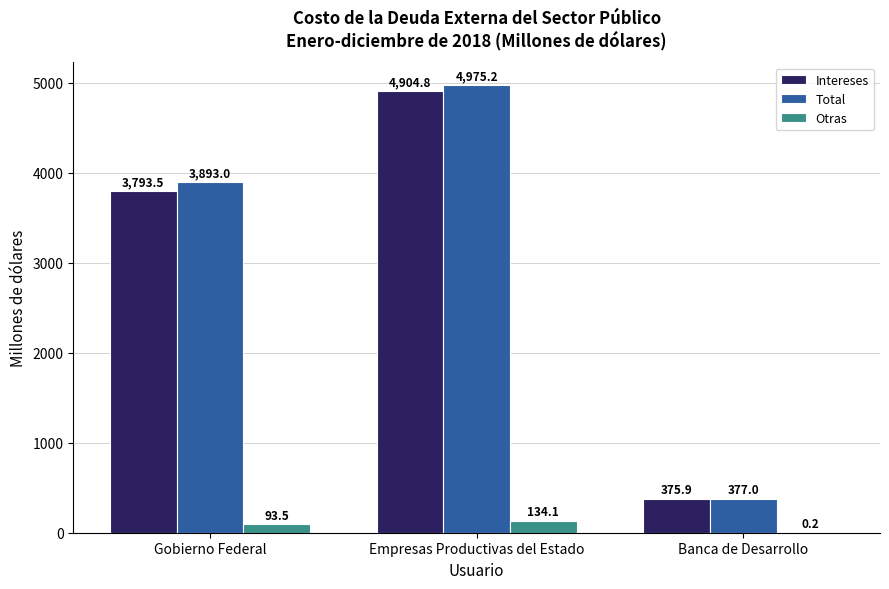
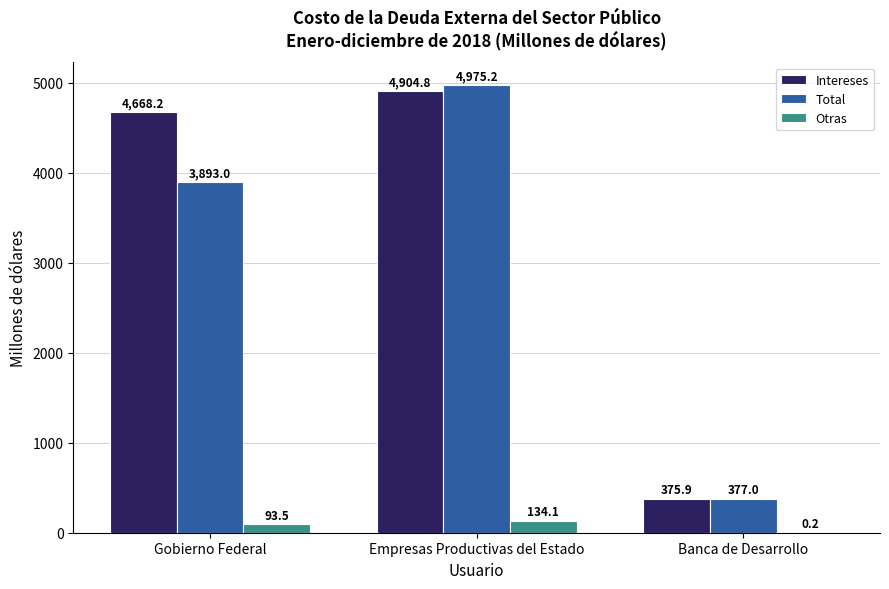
Intereses, Gobierno Federal: 3,793.5 -> 4,668.2
